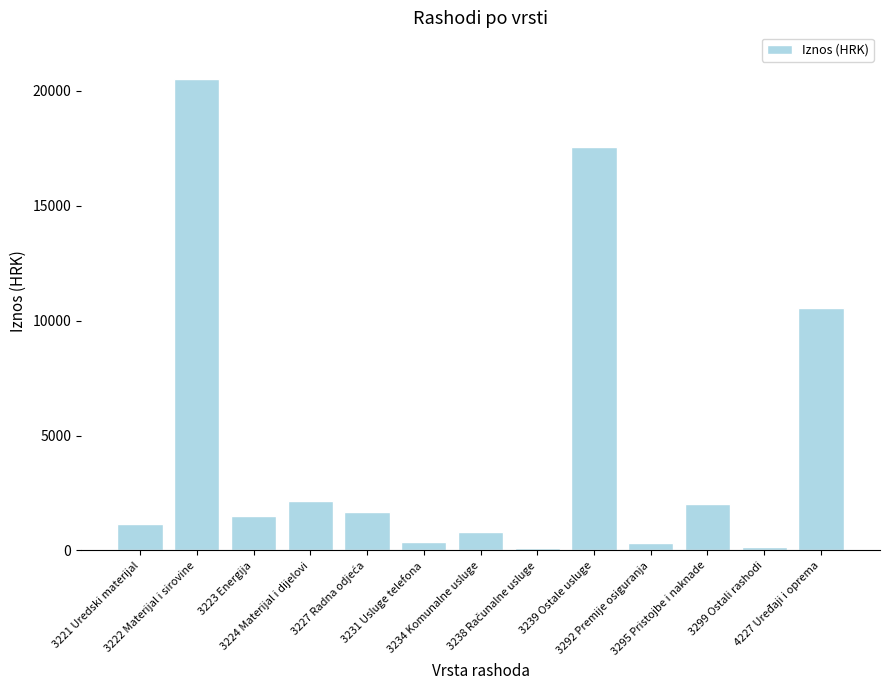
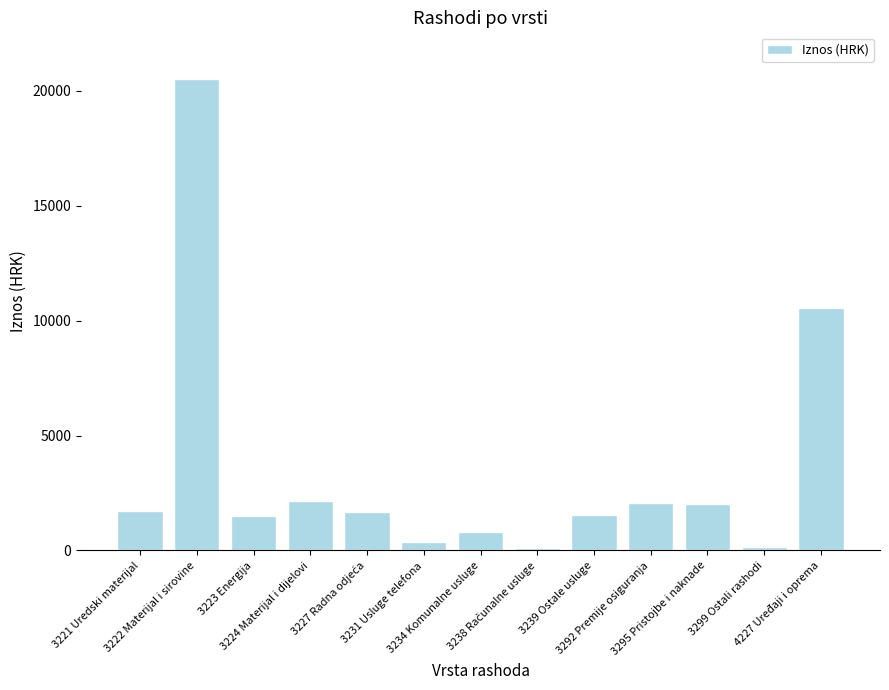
3221 Uredski materijal: 1200 -> 1700
3239 Ostale usluge: 17600 -> 1500
3292 Premije osiguranja: 300 -> 2100
